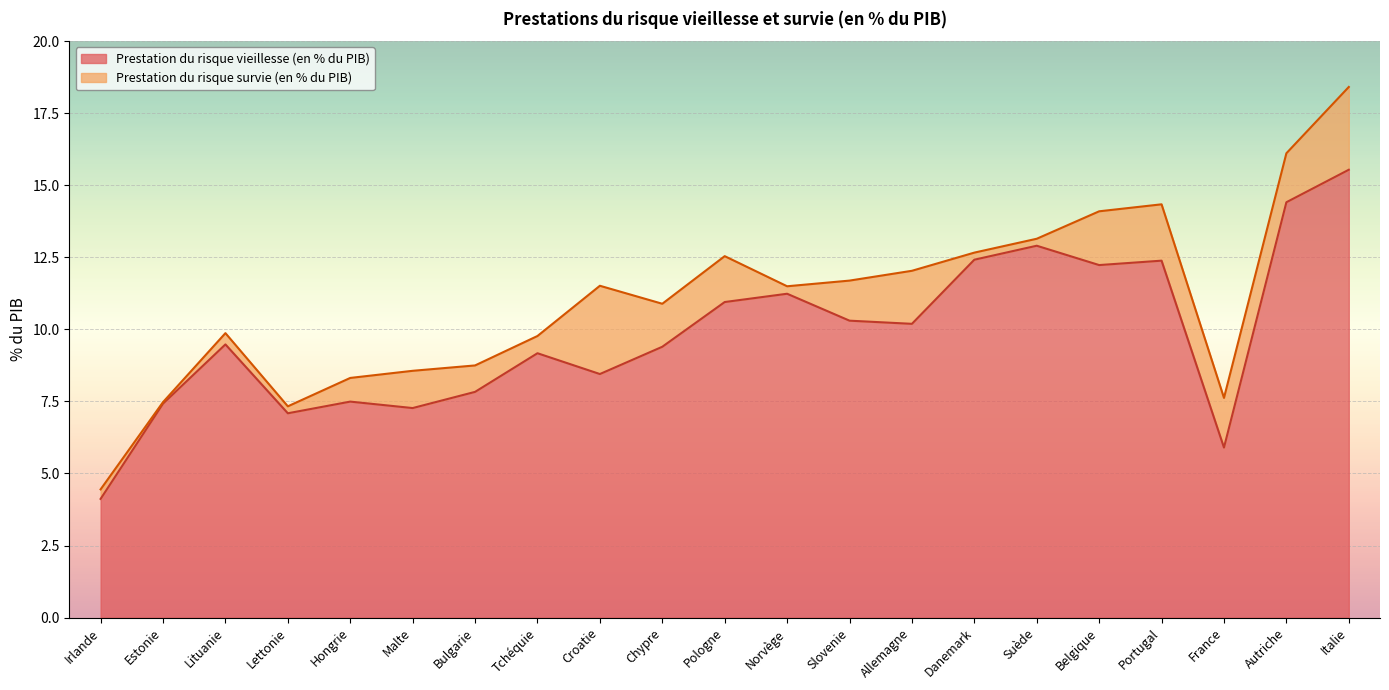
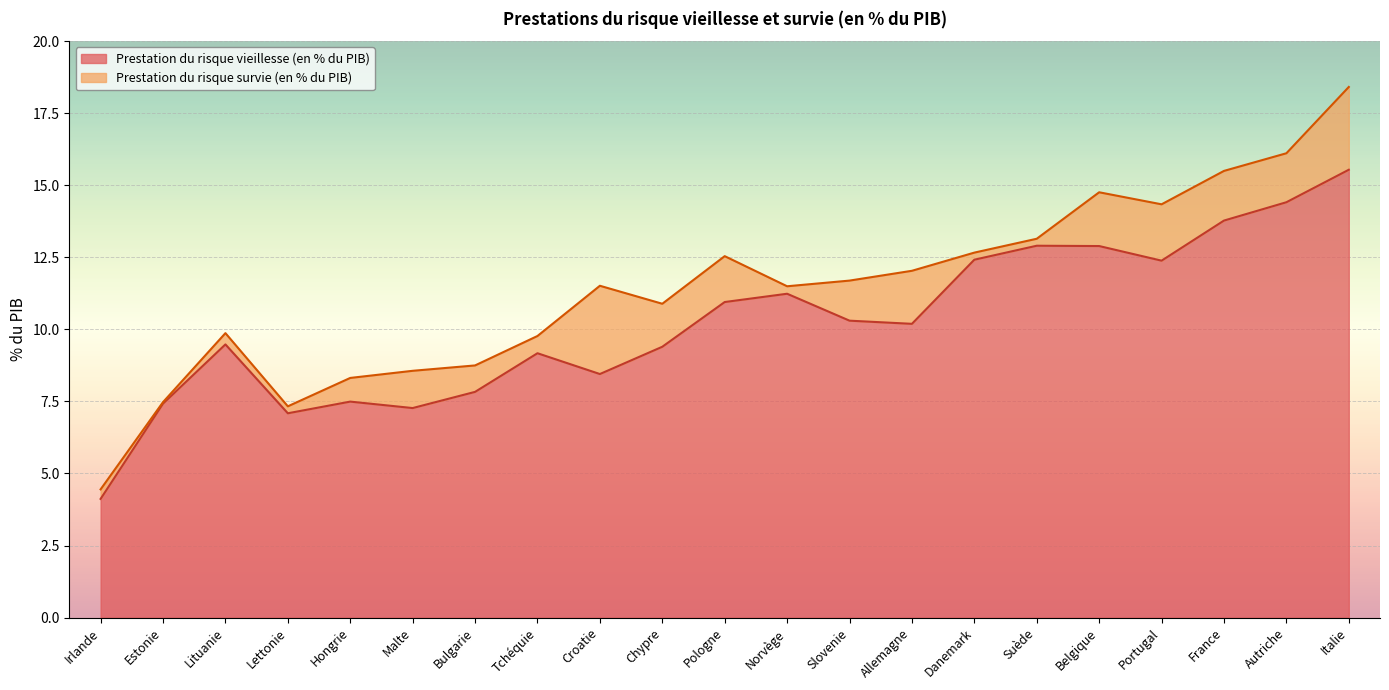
Prestation du risque vieillesse (en % du PIB), Belgique: 12.2 -> 12.9
Prestation du risque vieillesse (en % du PIB), France: 5.9 -> 13.8
